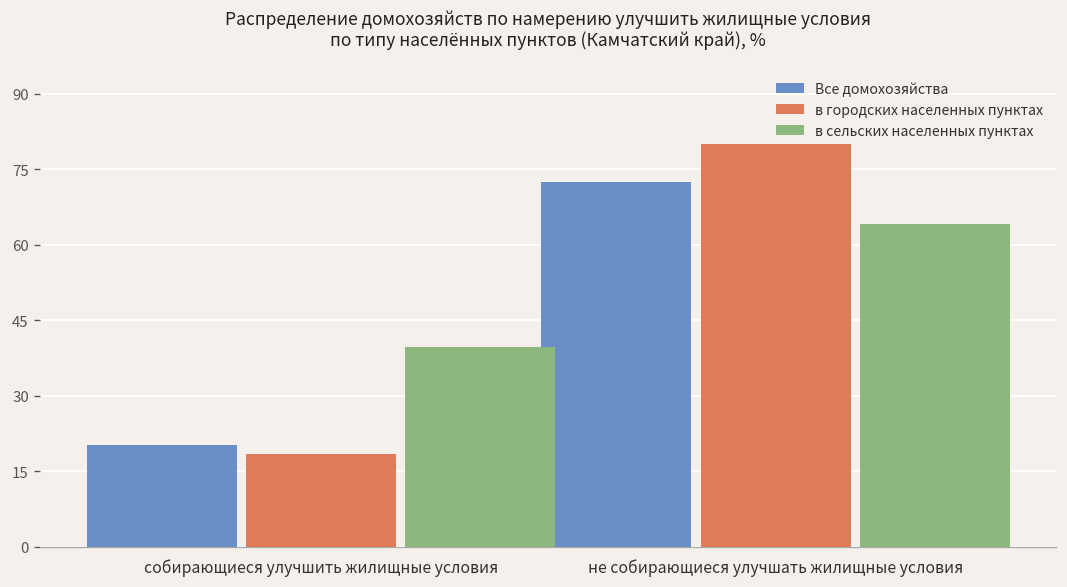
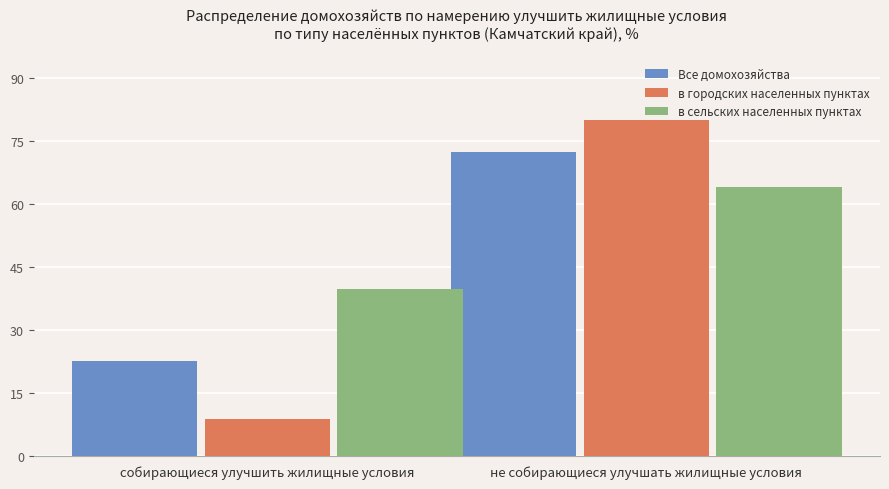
Все домохозяйства, собирающиеся улучшить жилищные условия: 20 -> 22
в городских населенных пунктах, собирающиеся улучшить жилищные условия: 19 -> 9
